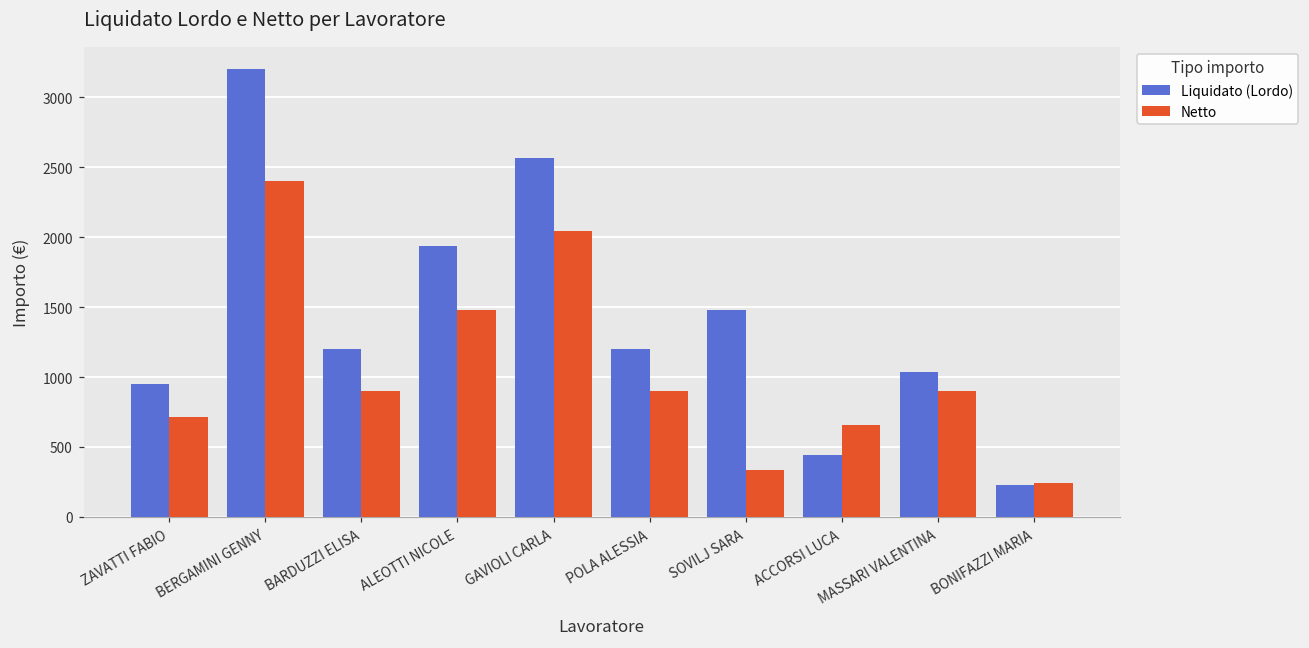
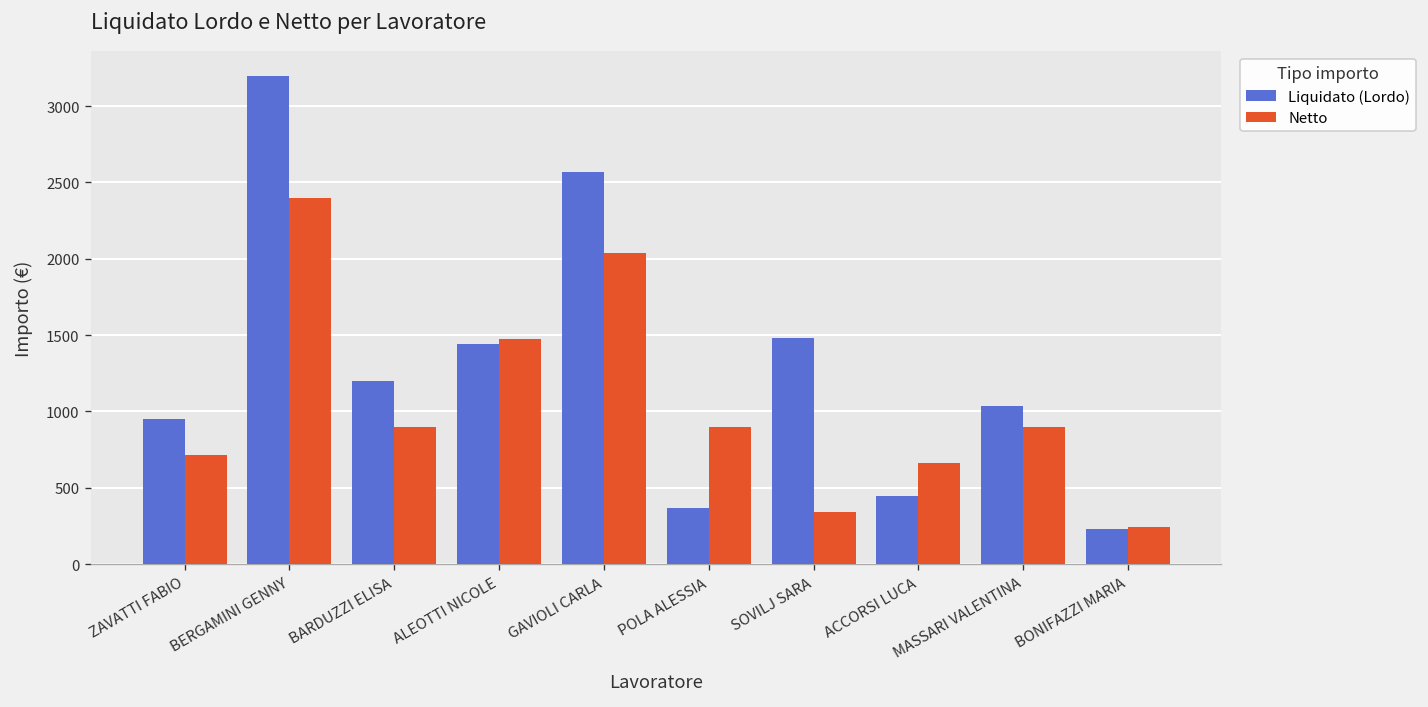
Liquidato (Lordo), ALEOTTI NICOLE: 1930 -> 1440
Liquidato (Lordo), POLA ALESSIA: 1200 -> 370
